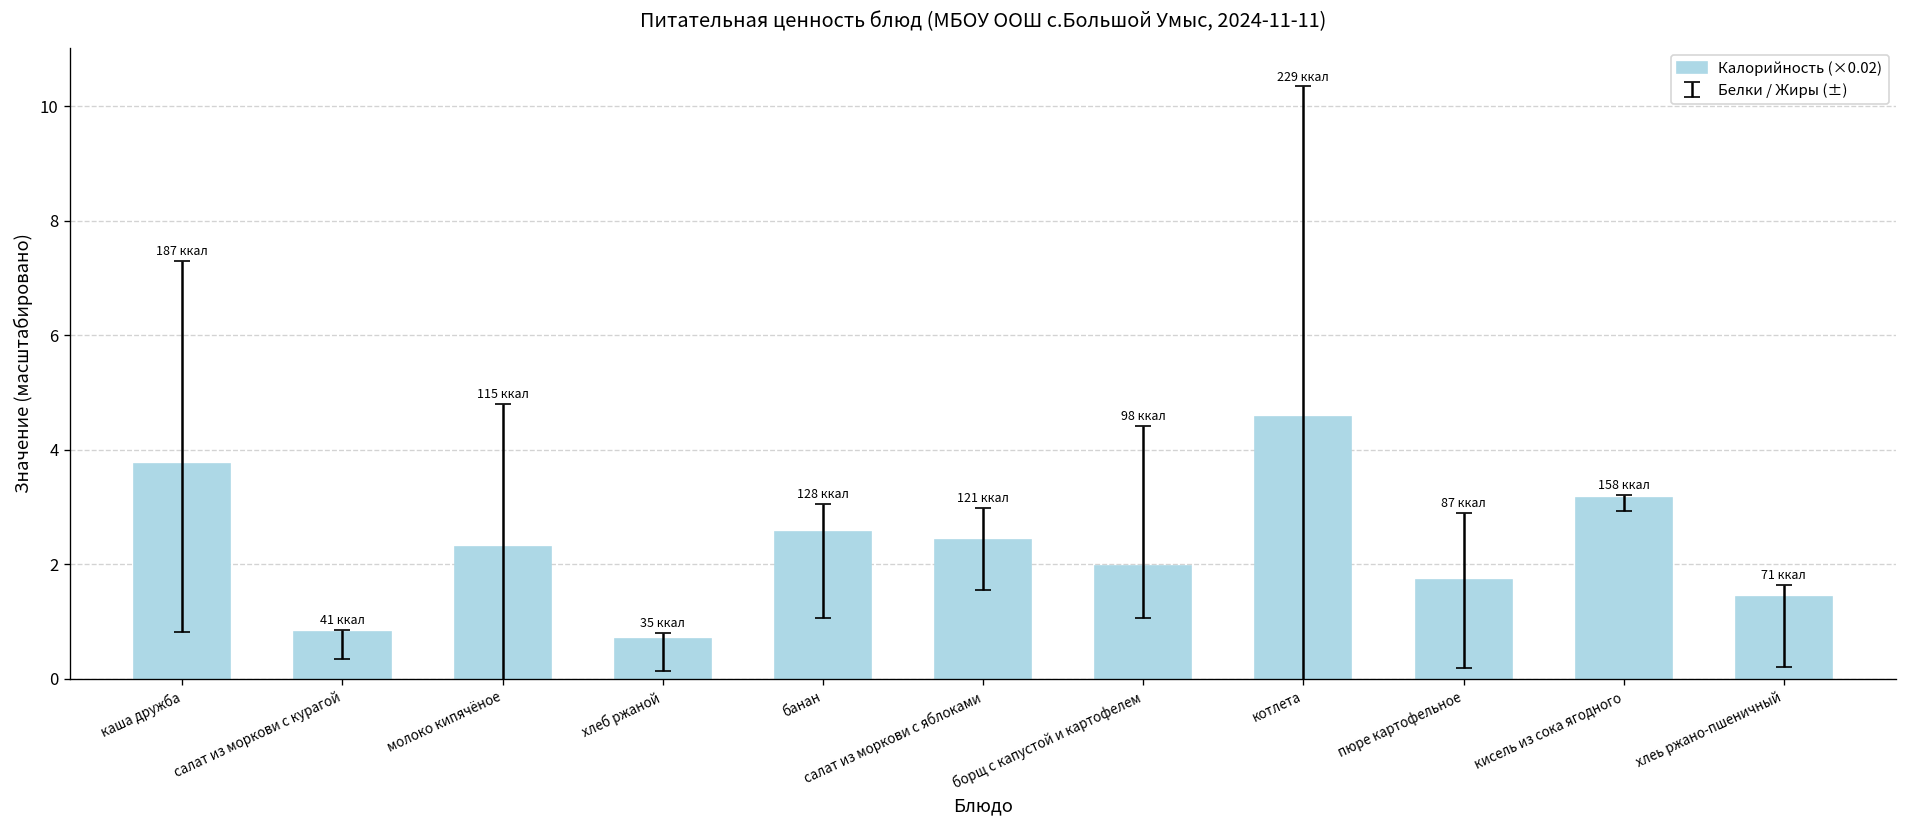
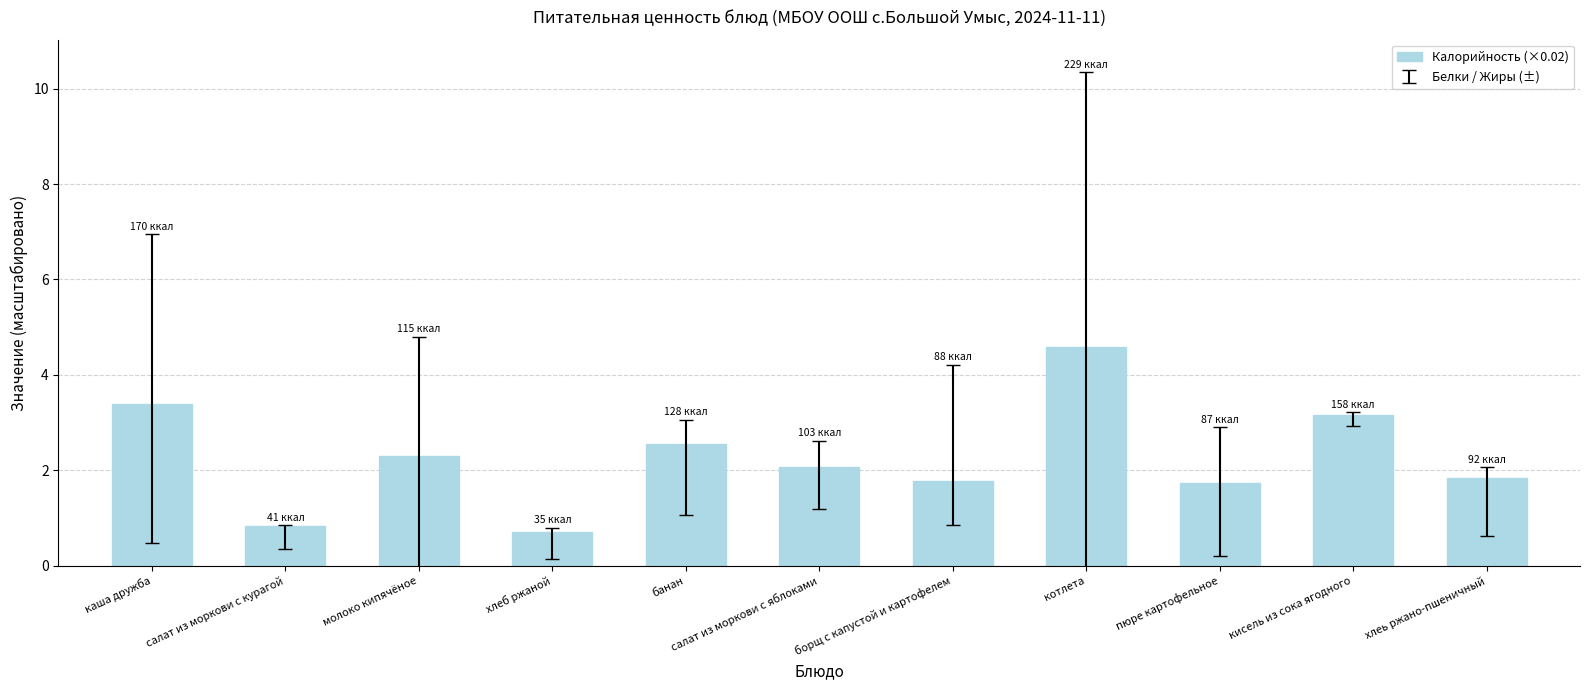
Калорийность (×0.02), каша дружба: 187 -> 170
Калорийность (×0.02), салат из моркови с яблоками: 121 -> 103
Калорийность (×0.02), борщ с капустой и картофелем: 98 -> 88
Калорийность (×0.02), хлеь ржано-пшеничный: 71 -> 92
